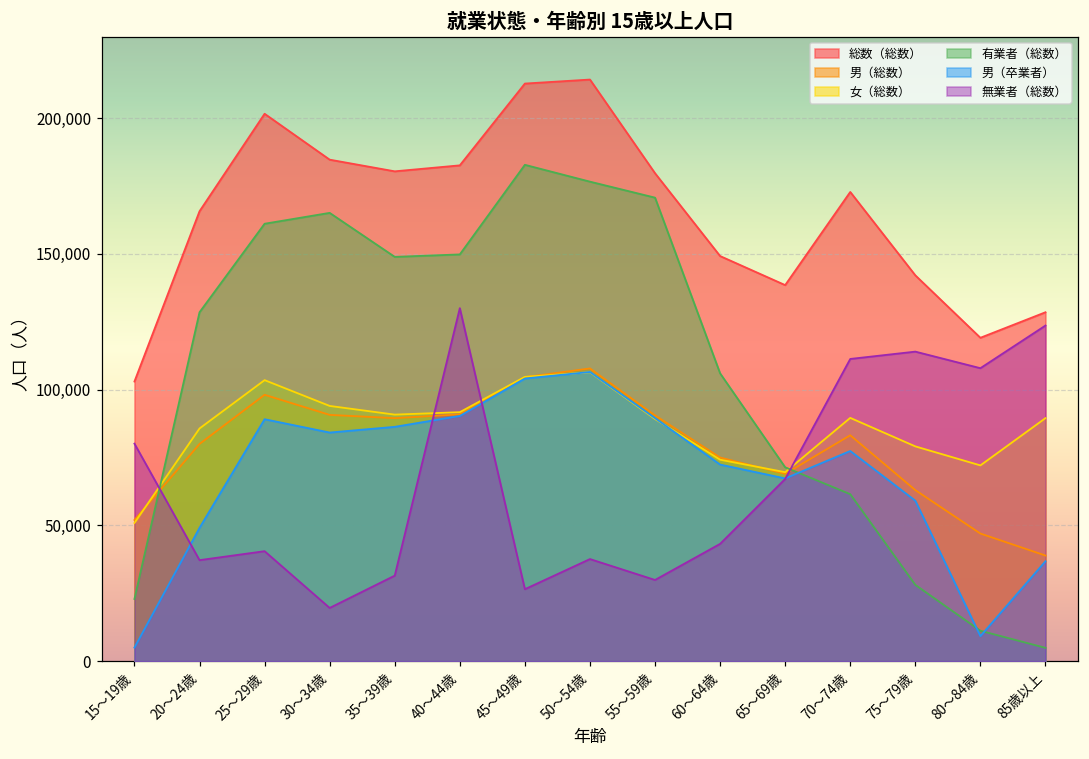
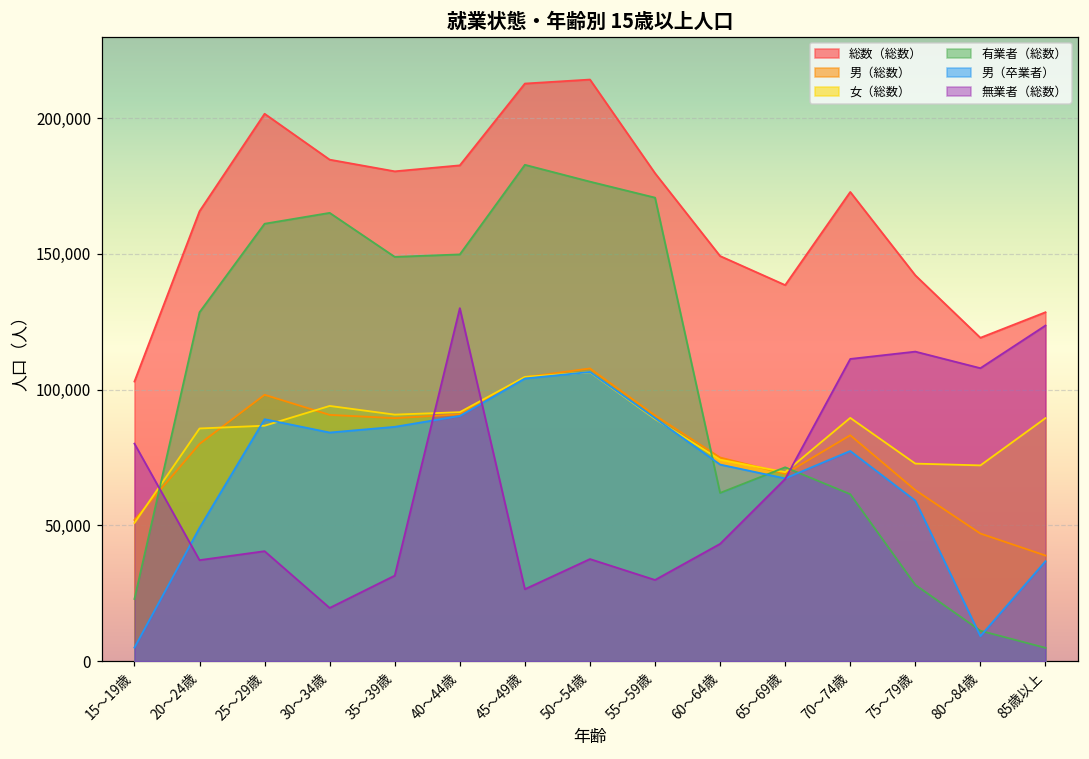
女（総数）, 25～29歳: 104,000 -> 87,000
有業者（総数）, 60～64歳: 106,000 -> 62,000
女（総数）, 75～79歳: 79,000 -> 73,000
